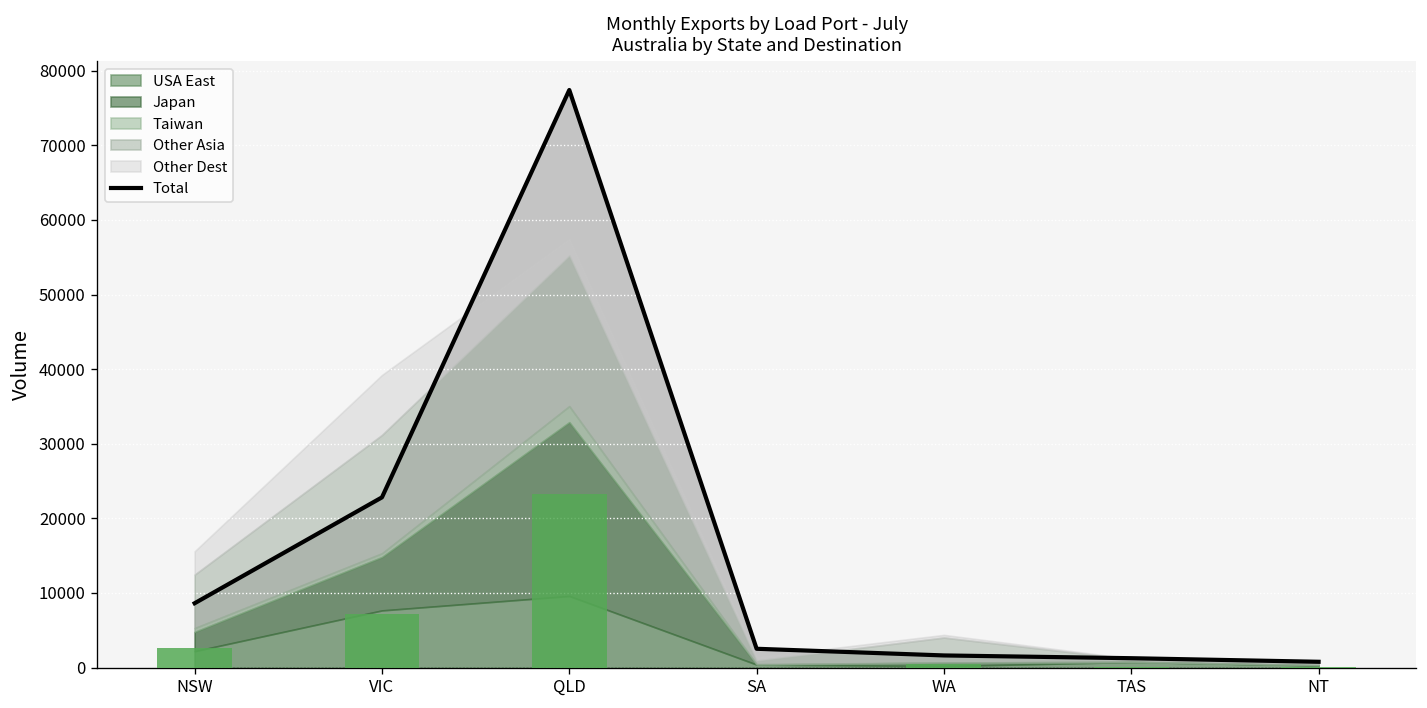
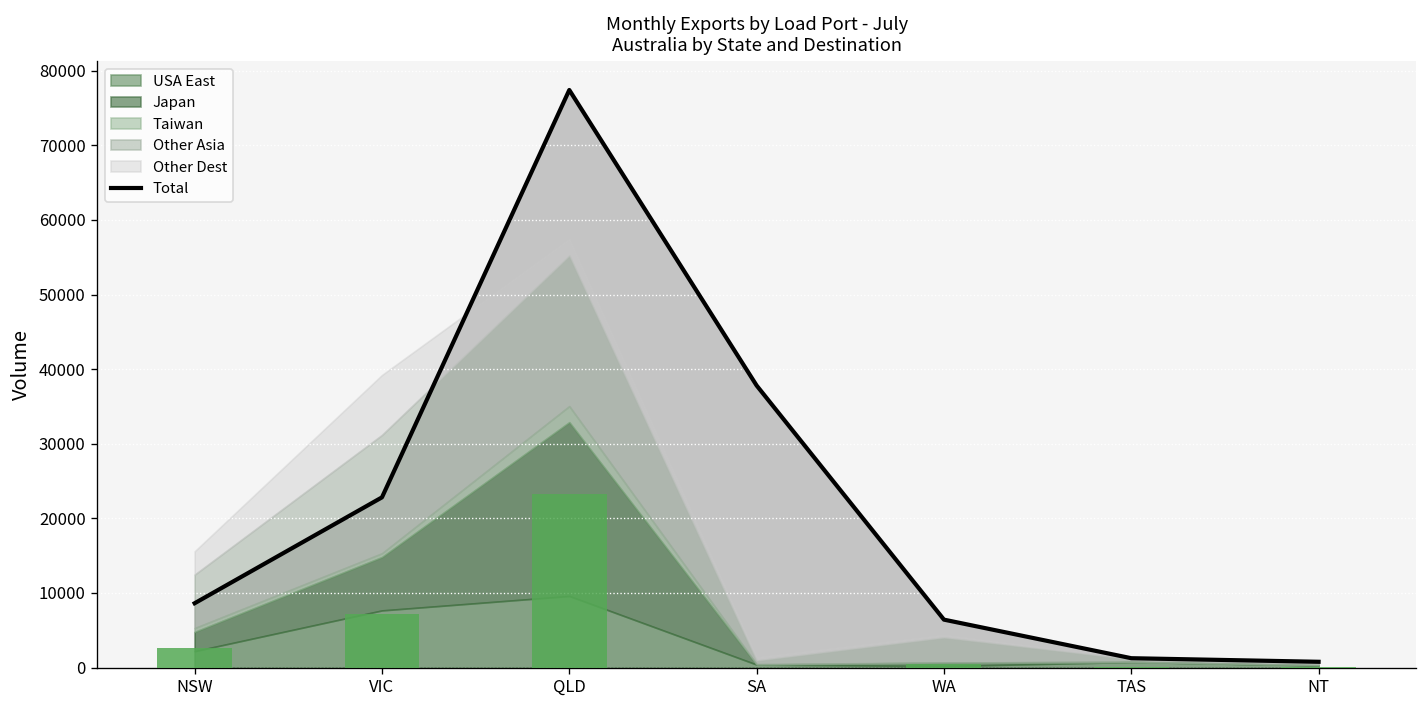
Total, SA: 3000 -> 38000
Total, WA: 2000 -> 6000
